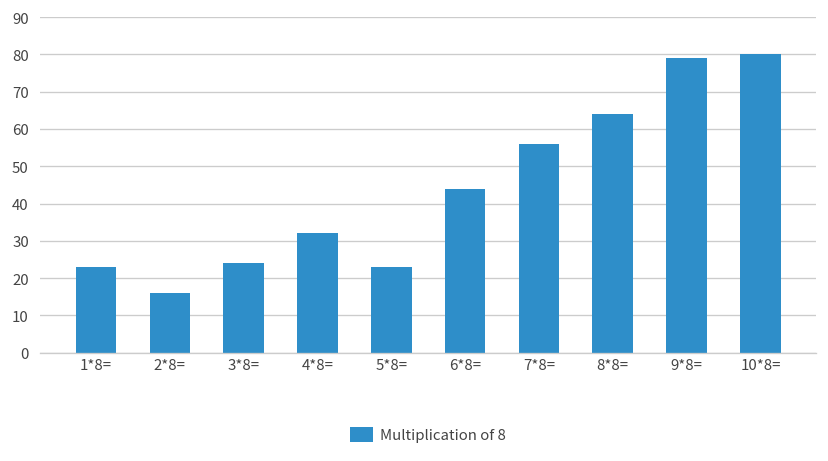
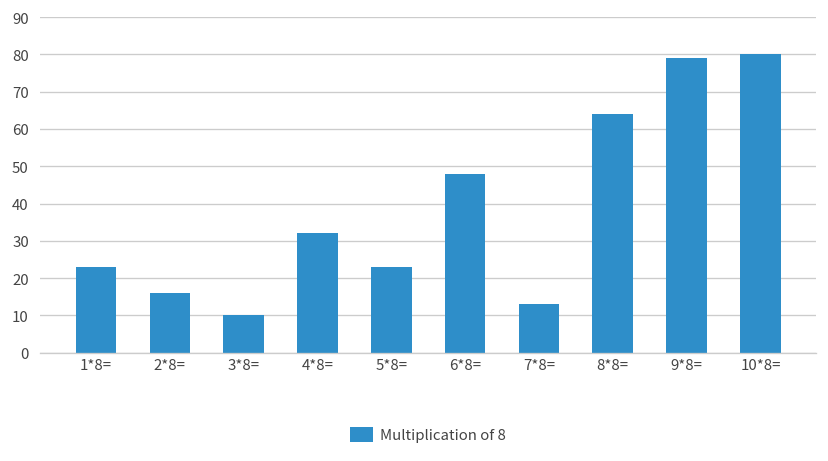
3*8=: 24 -> 10
6*8=: 44 -> 48
7*8=: 56 -> 13
